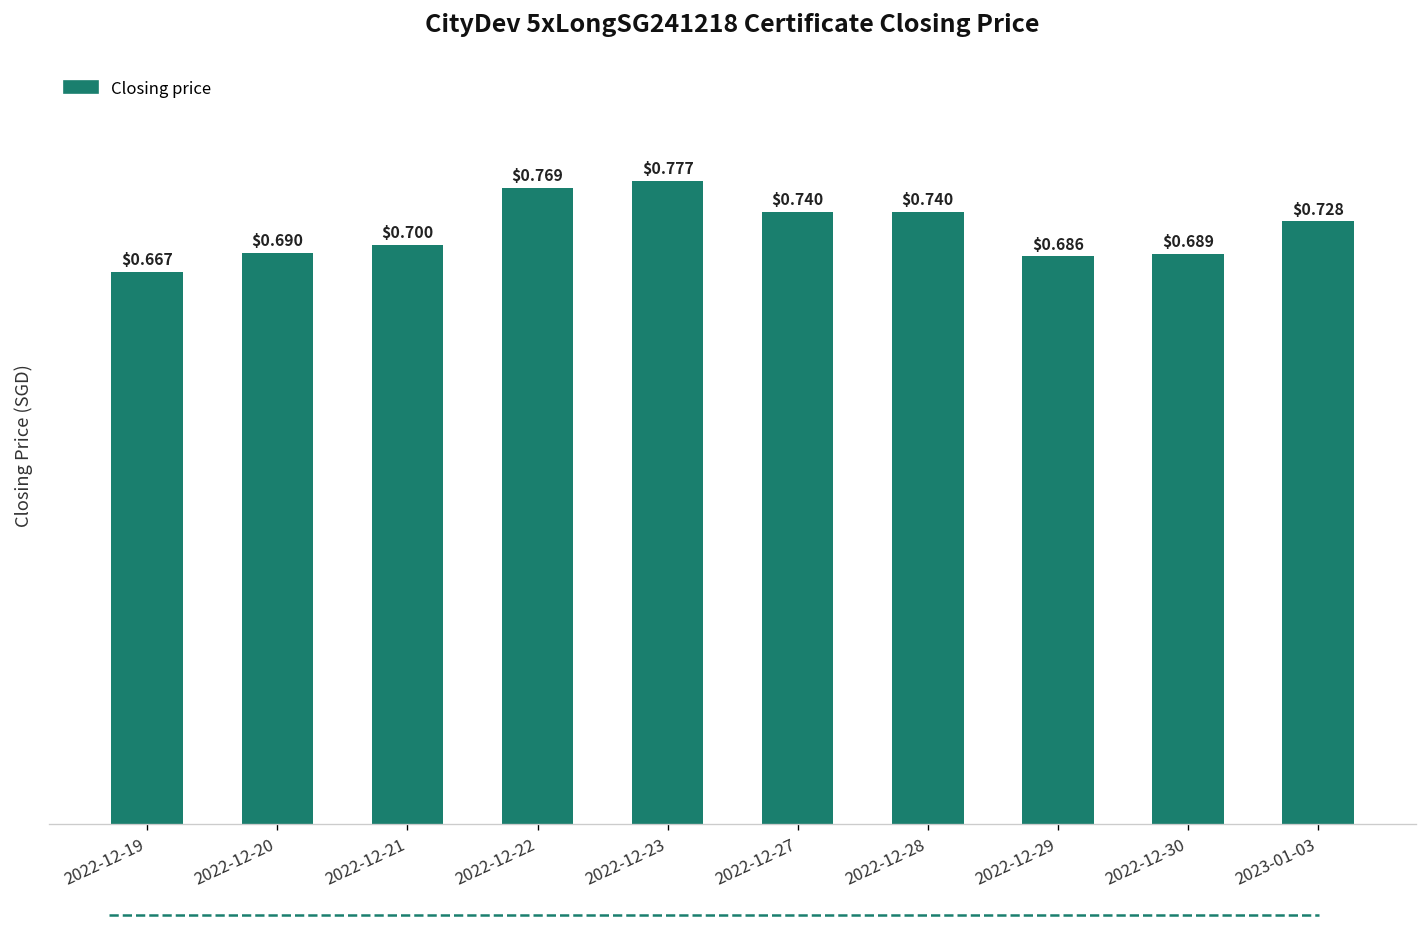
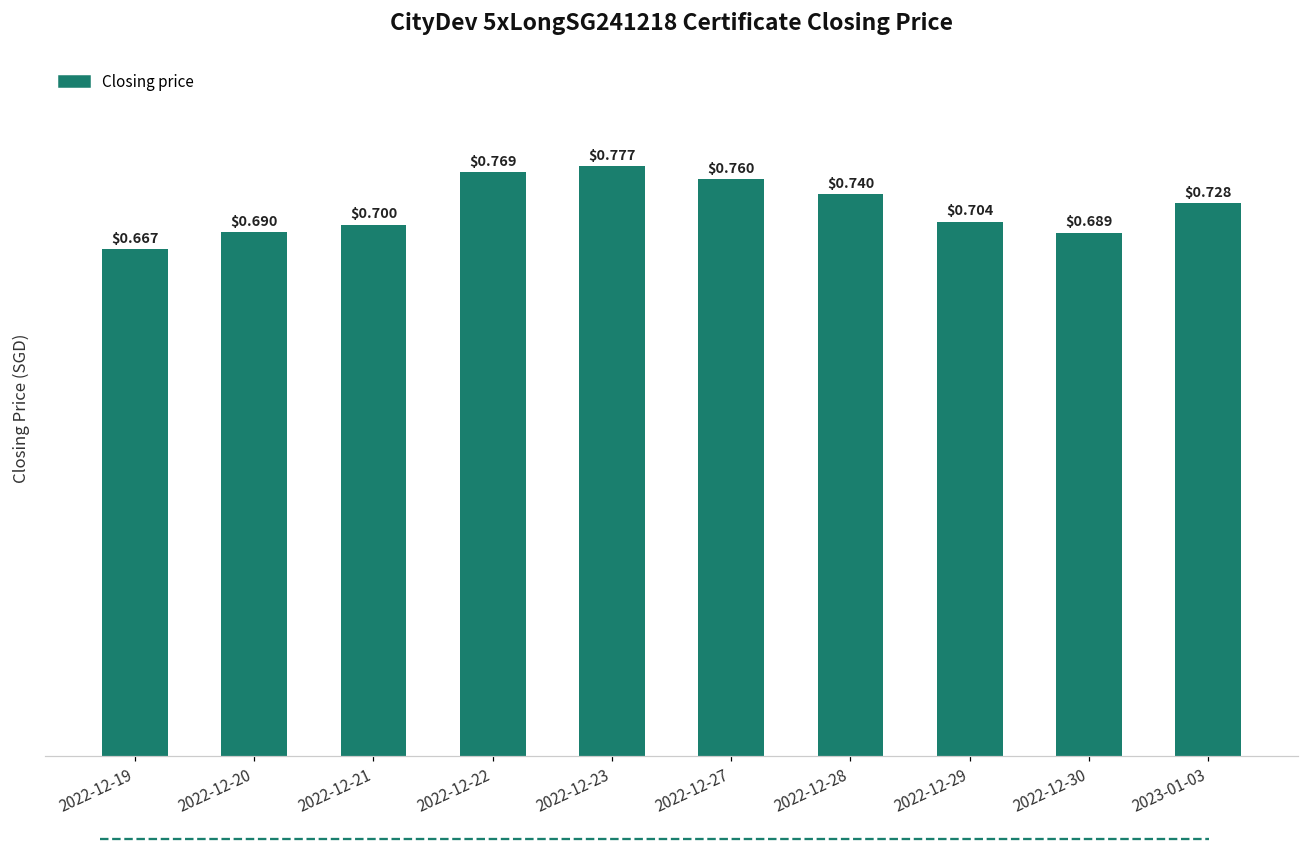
2022-12-27: $0.740 -> $0.760
2022-12-29: $0.686 -> $0.704
